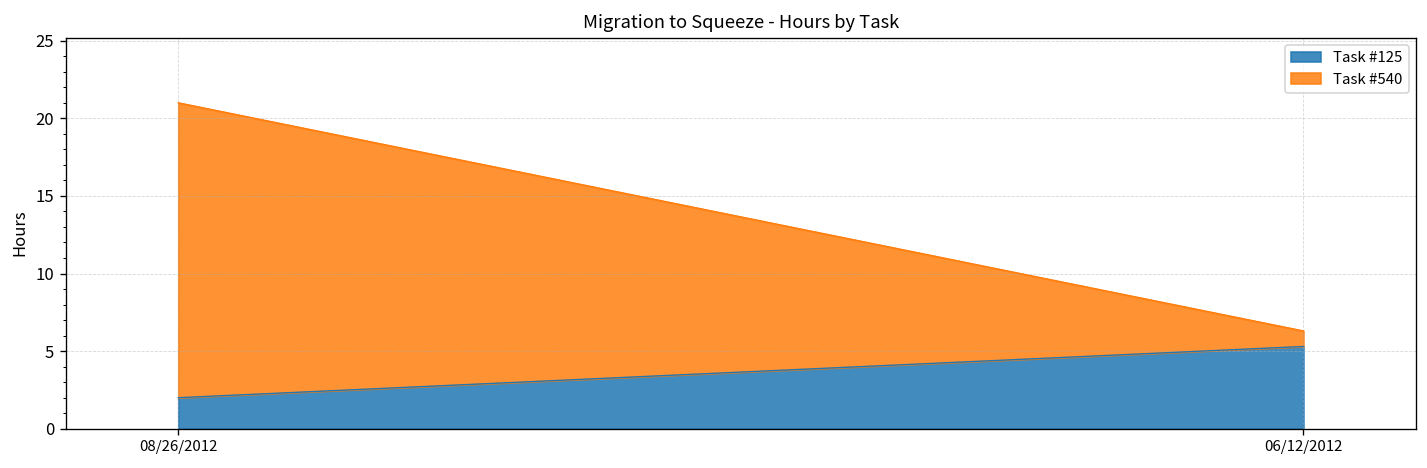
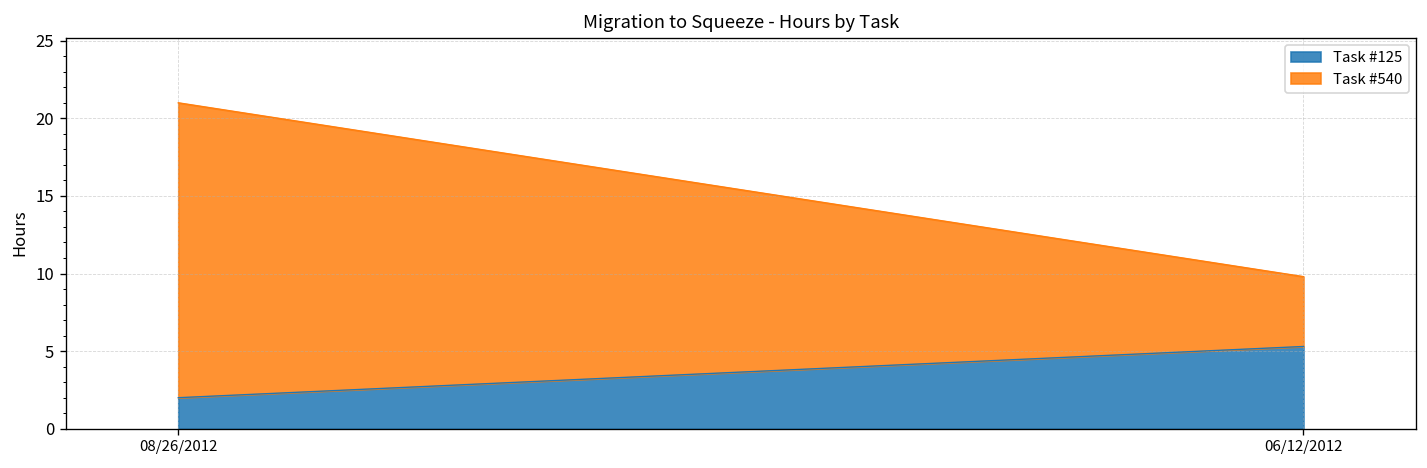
Task #540, 06/12/2012: 1.0 -> 4.5
